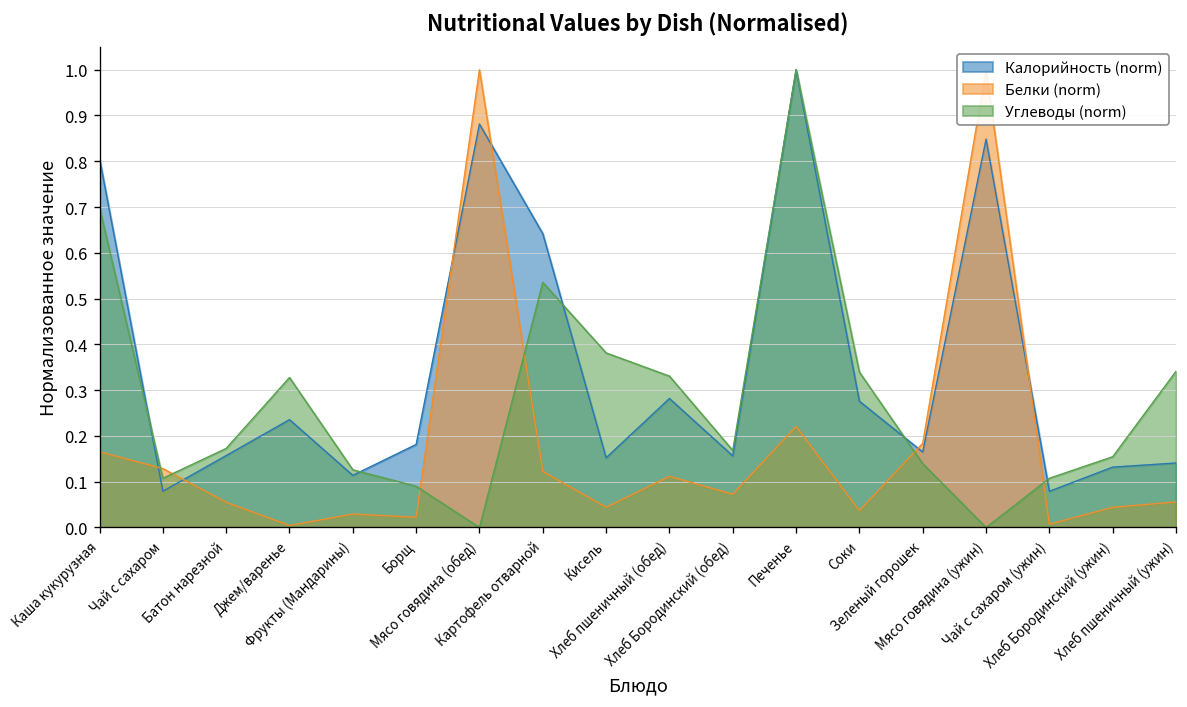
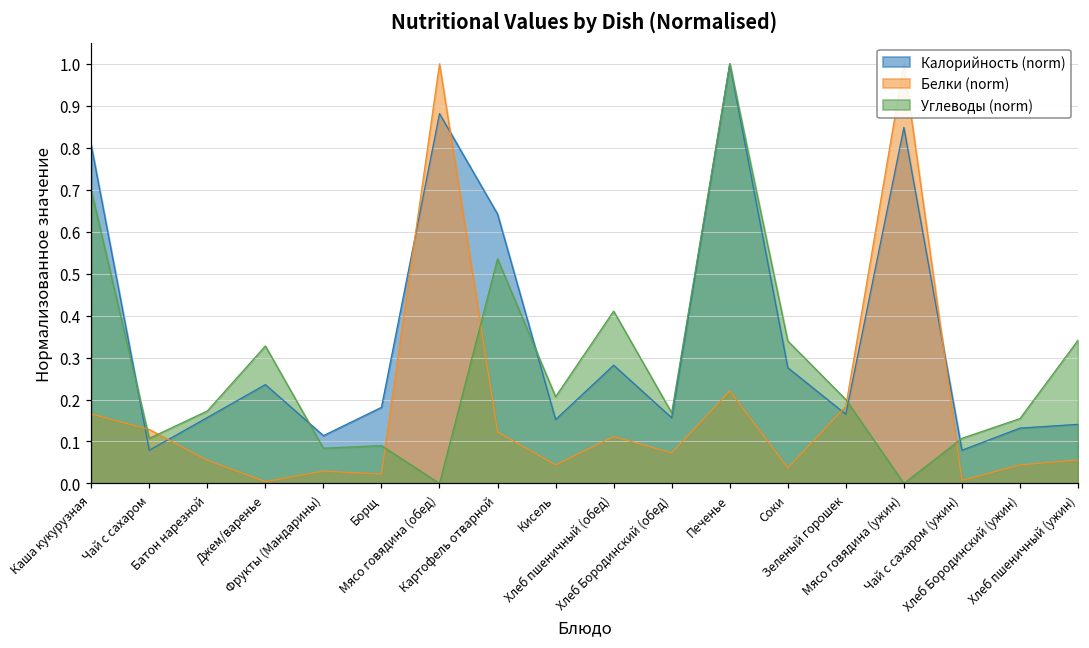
Углеводы (norm), Фрукты (Мандарины): 0.13 -> 0.08
Углеводы (norm), Кисель: 0.38 -> 0.21
Углеводы (norm), Хлеб пшеничный (обед): 0.33 -> 0.41
Углеводы (norm), Зеленый горошек: 0.14 -> 0.20
